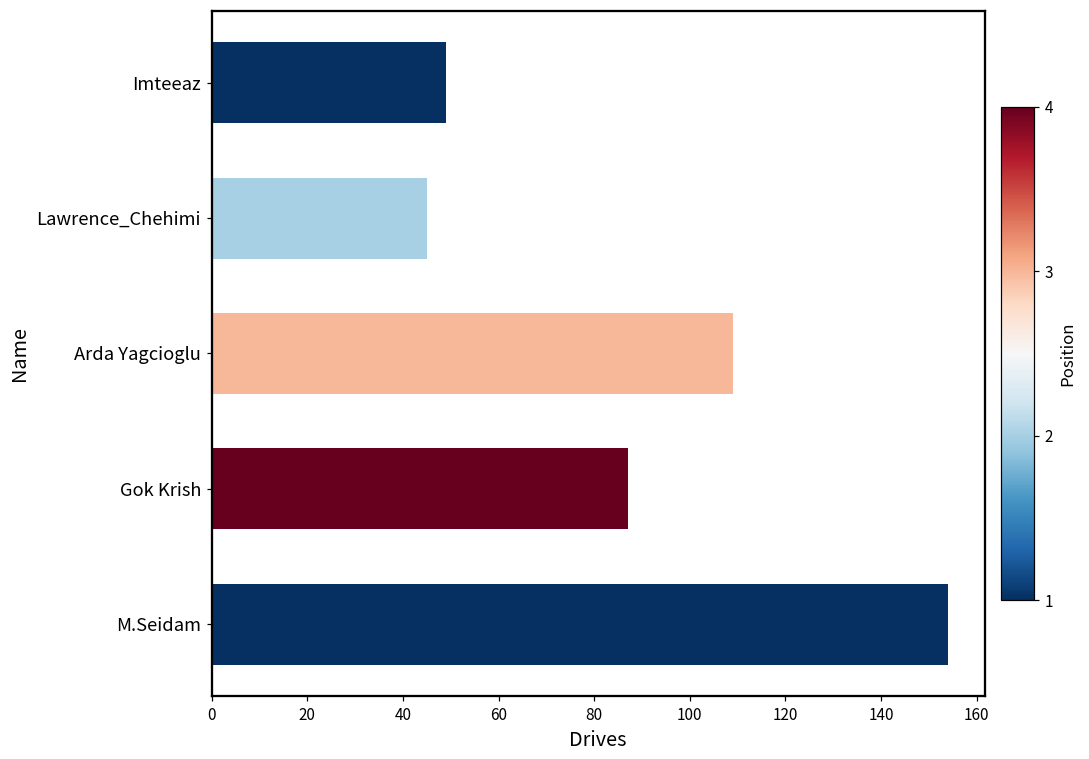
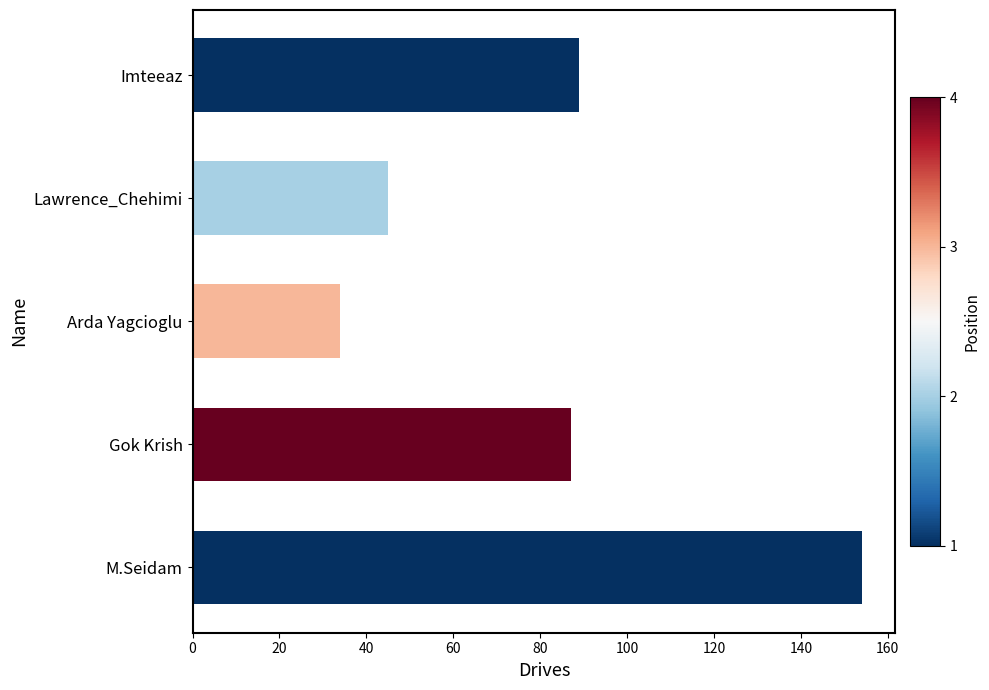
Imteeaz: 49 -> 89
Arda Yagcioglu: 109 -> 34
